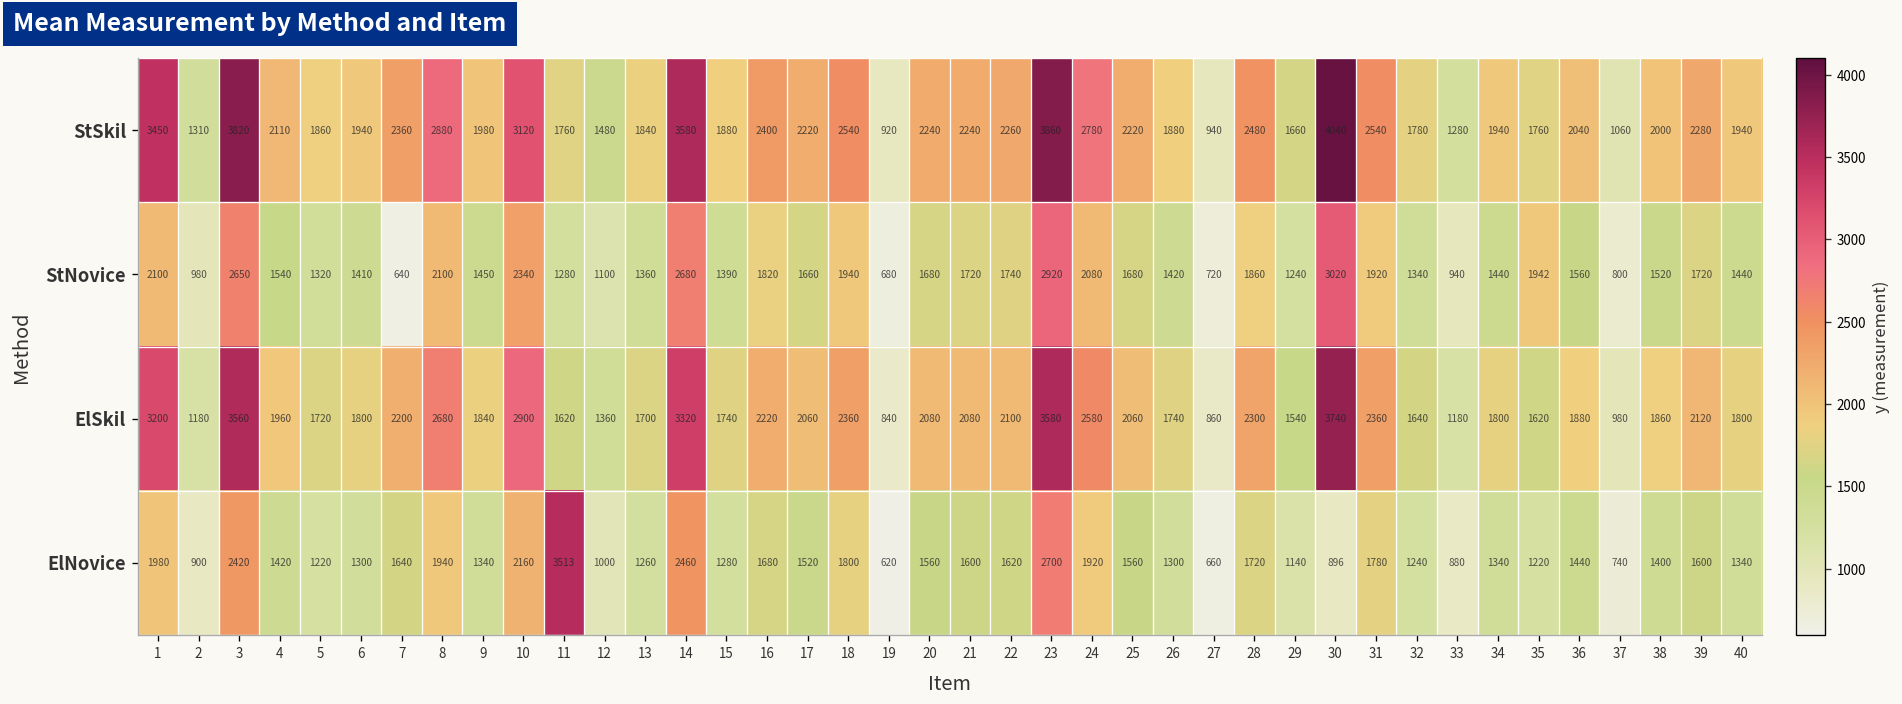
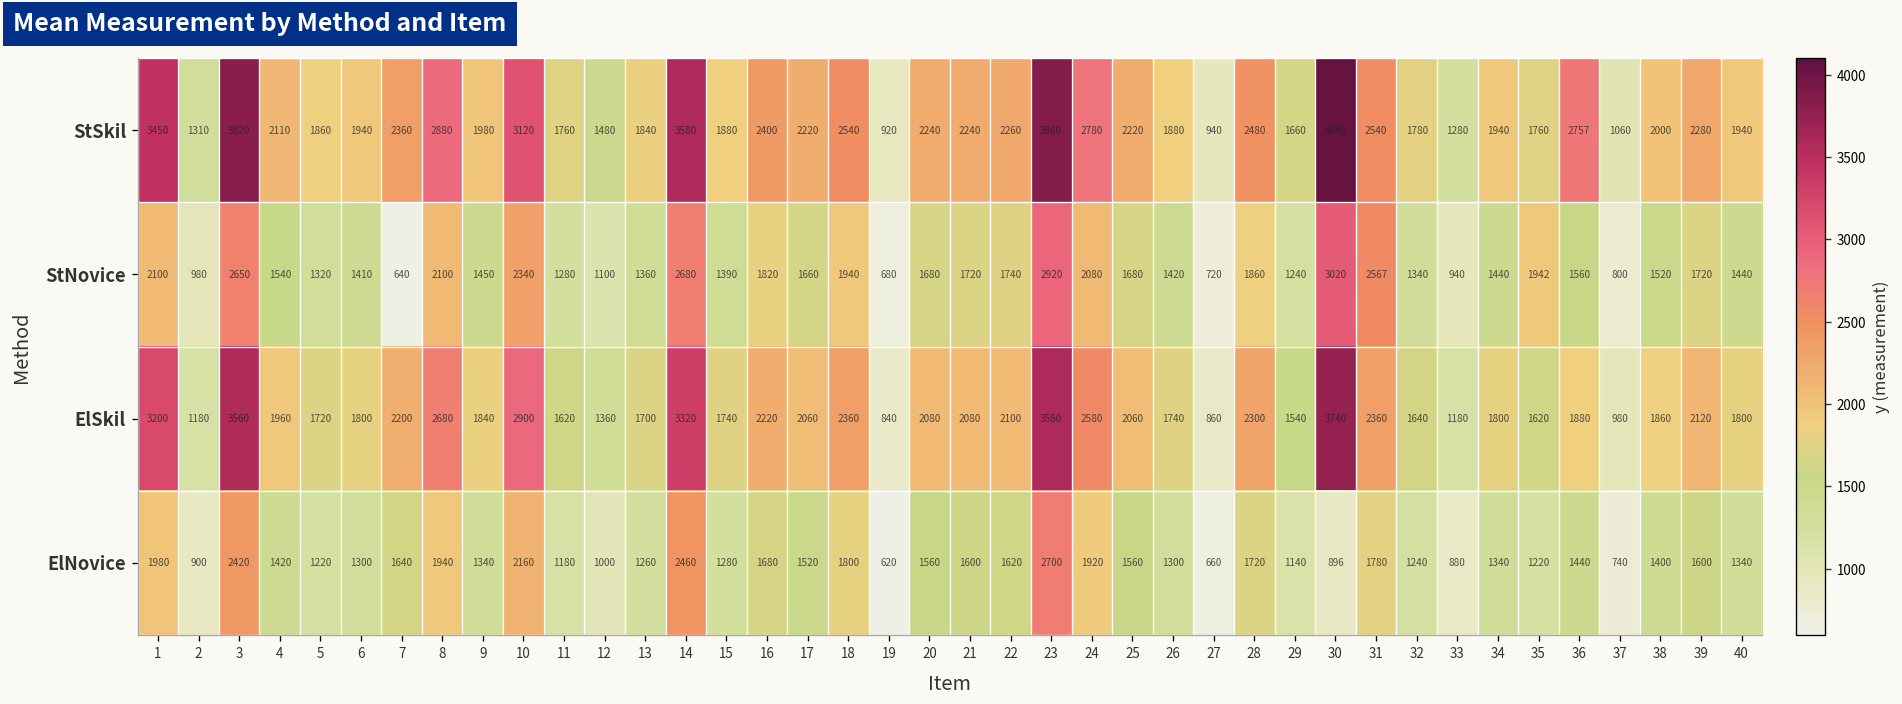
StSkil, 36: 2040 -> 2757
StNovice, 31: 1920 -> 2567
ElNovice, 11: 3513 -> 1180
